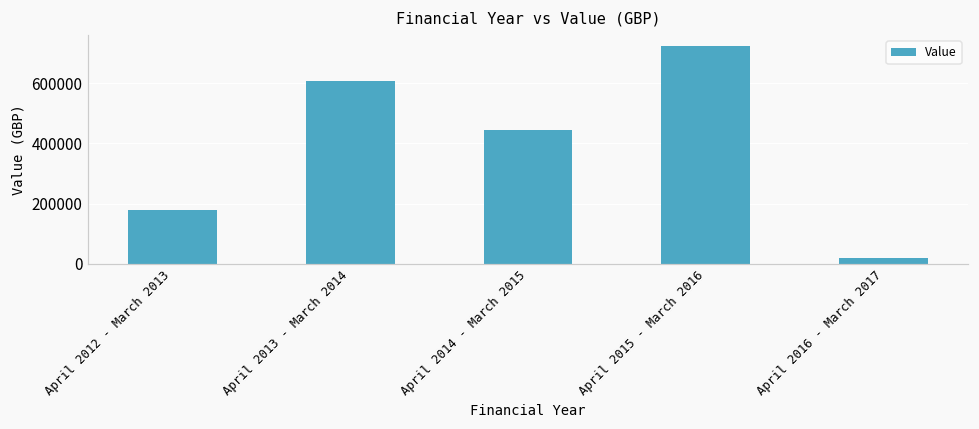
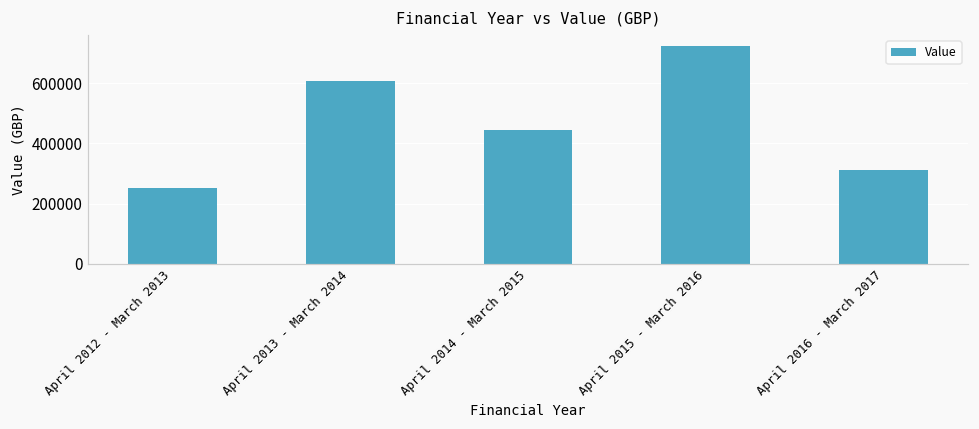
April 2012 - March 2013: 180000 -> 250000
April 2016 - March 2017: 20000 -> 310000
